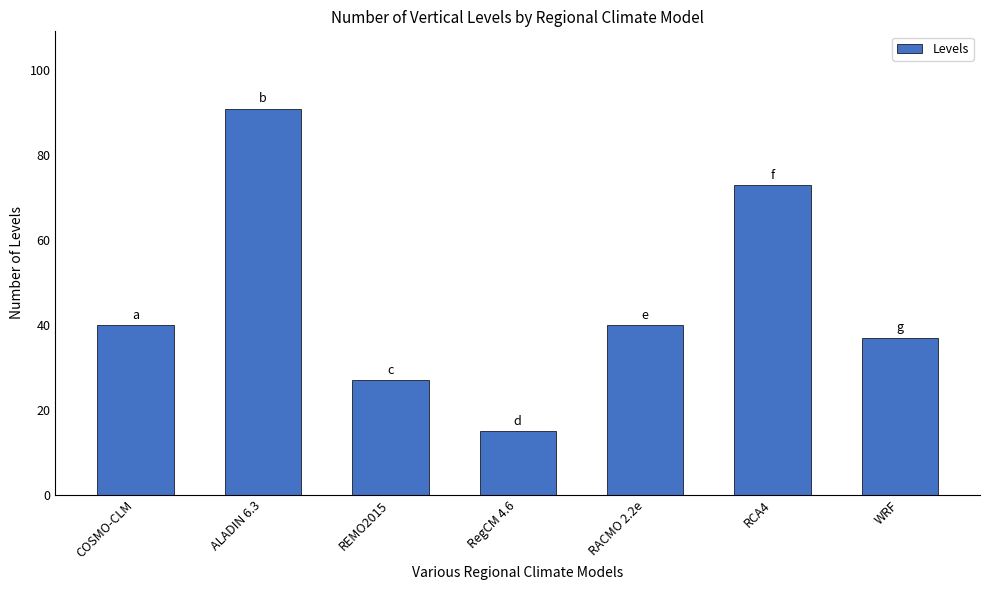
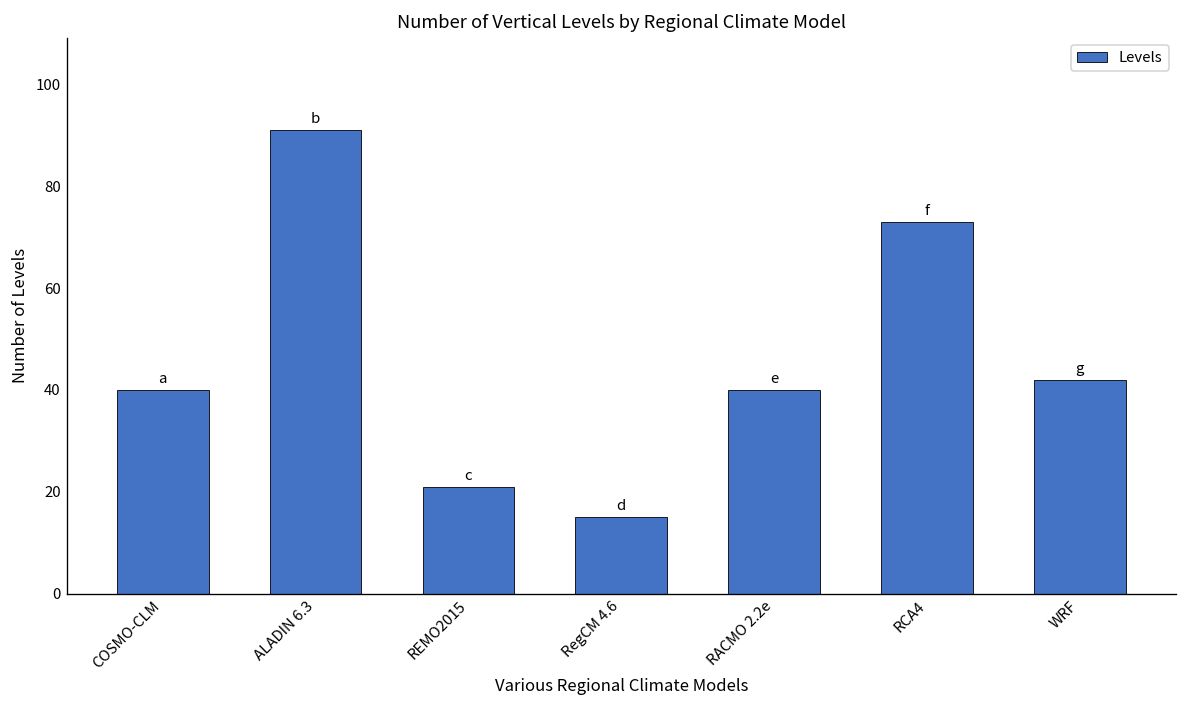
REMO2015: 27 -> 21
WRF: 37 -> 42
